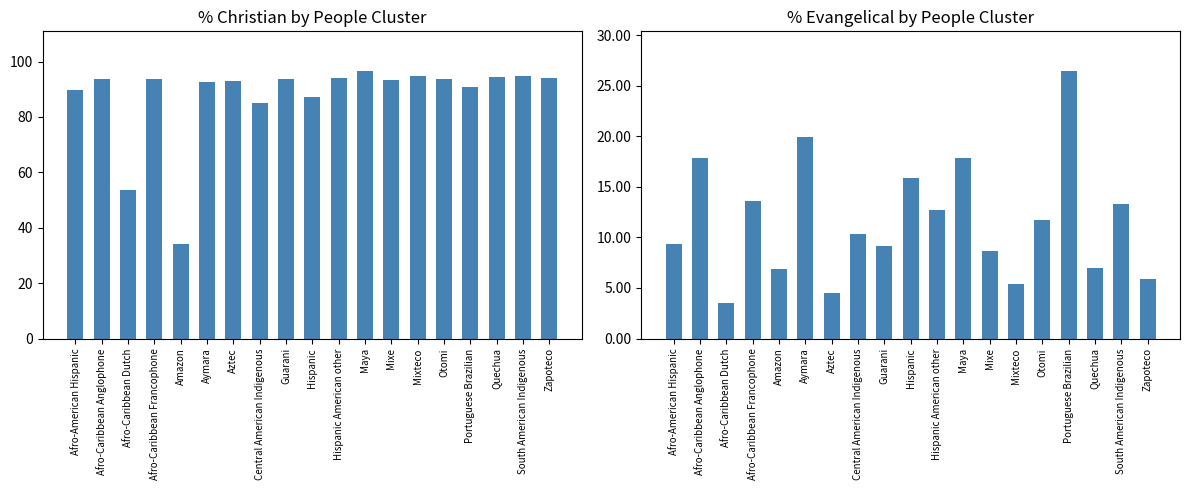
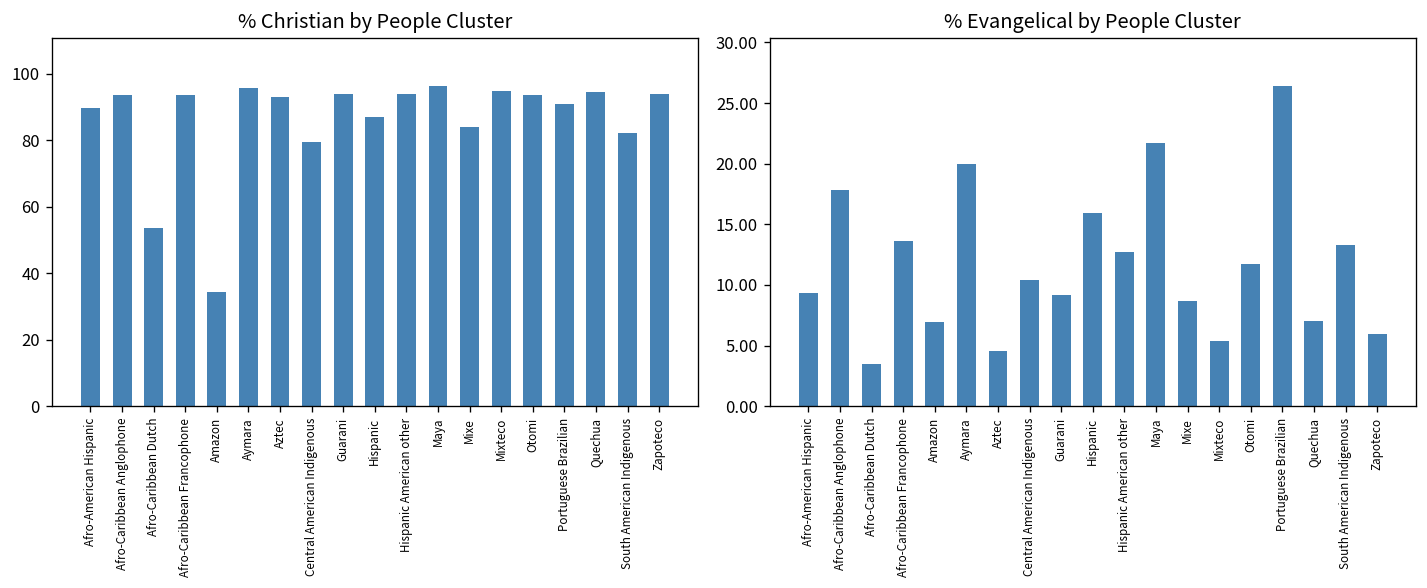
% Christian by People Cluster, Aymara: 92 -> 96
% Christian by People Cluster, Central American Indigenous: 85 -> 79
% Christian by People Cluster, Mixe: 93 -> 84
% Christian by People Cluster, South American Indigenous: 95 -> 82
% Evangelical by People Cluster, Maya: 17.9 -> 21.7
